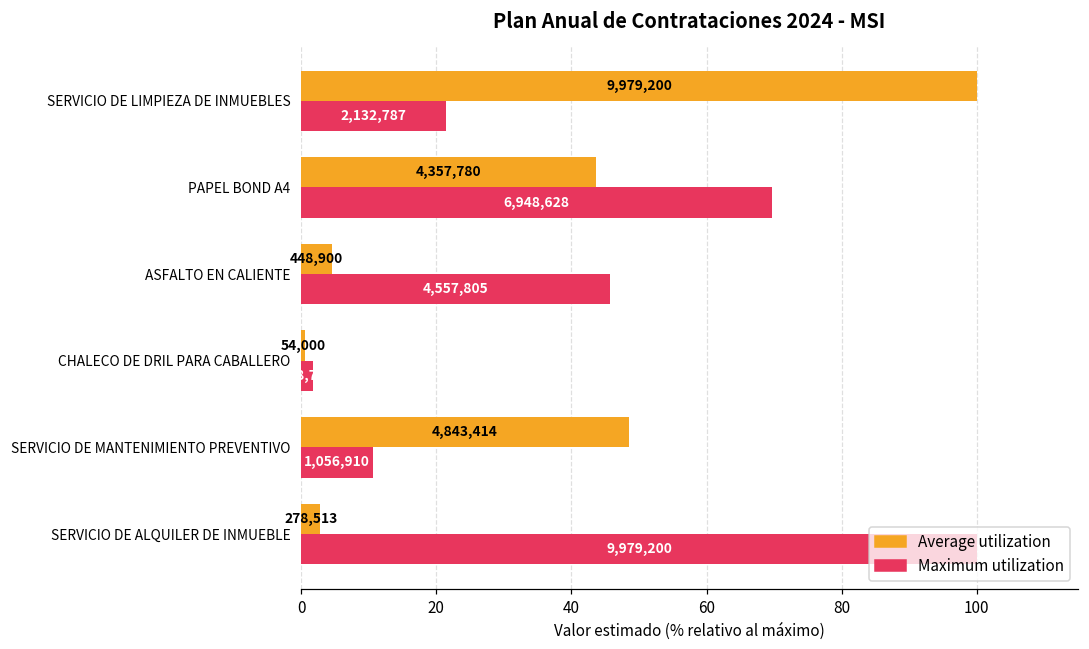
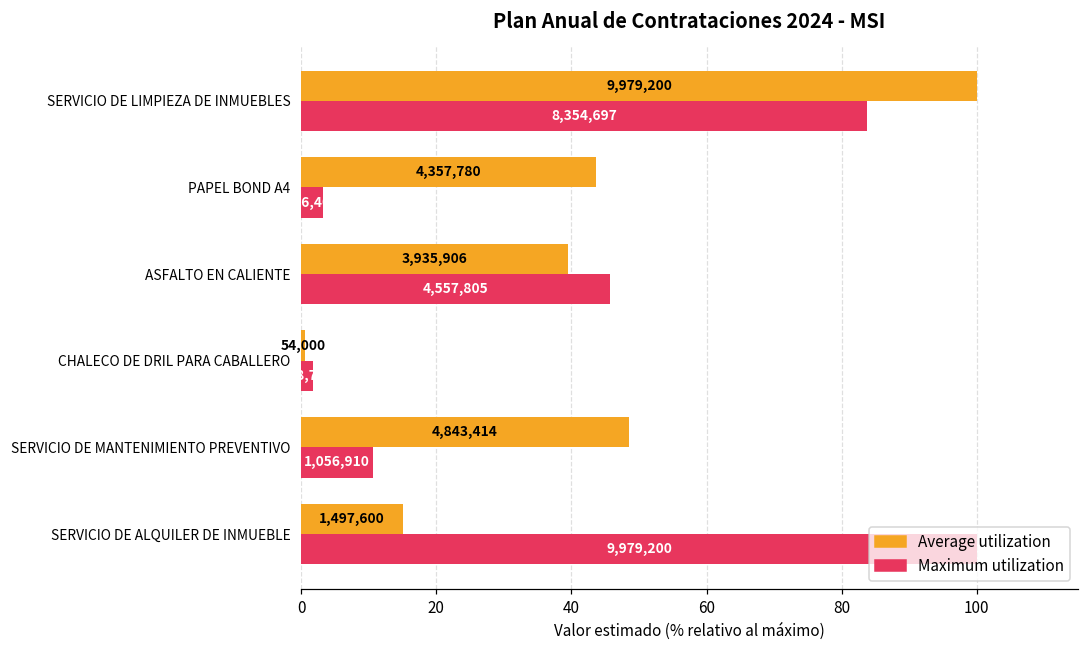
Maximum utilization, SERVICIO DE LIMPIEZA DE INMUEBLES: 2,132,787 -> 8,354,697
Maximum utilization, PAPEL BOND A4: 70 -> 3
Average utilization, ASFALTO EN CALIENTE: 448,900 -> 3,935,906
Average utilization, SERVICIO DE ALQUILER DE INMUEBLE: 278,513 -> 1,497,600
